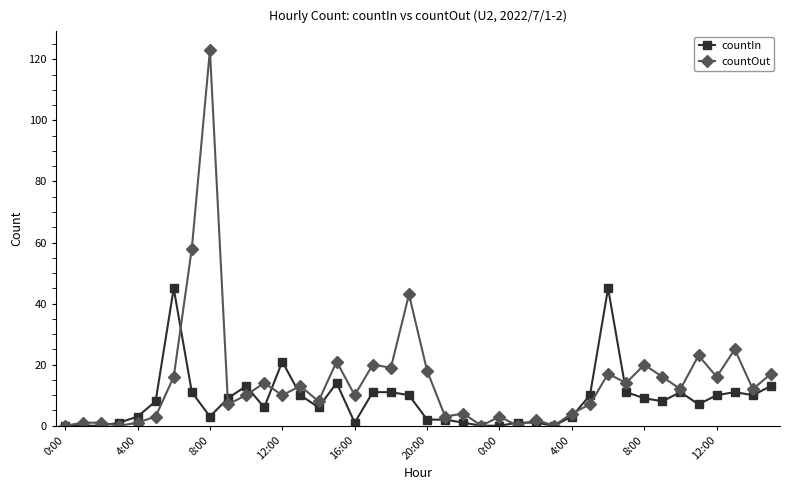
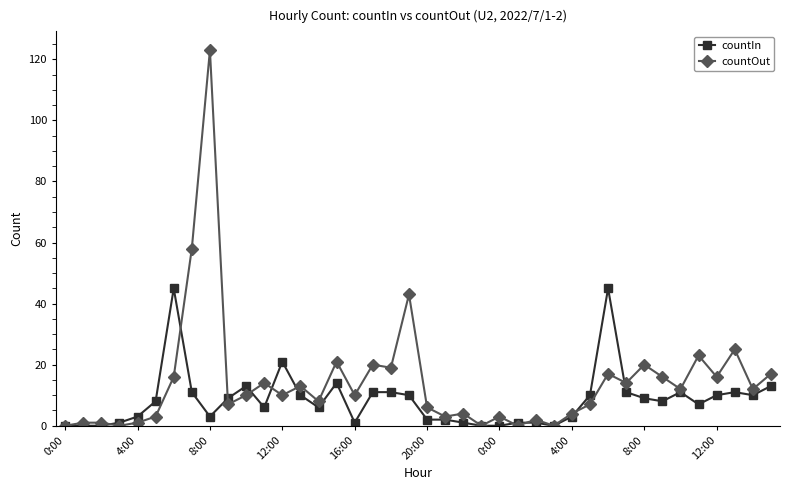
countOut, 20:00: 18 -> 6
